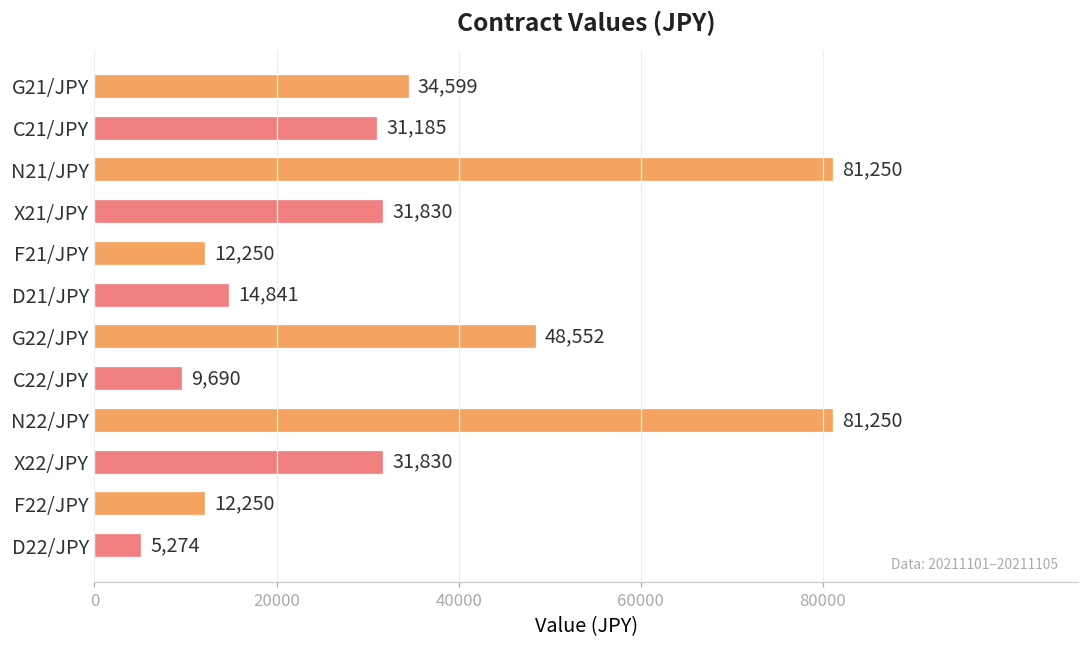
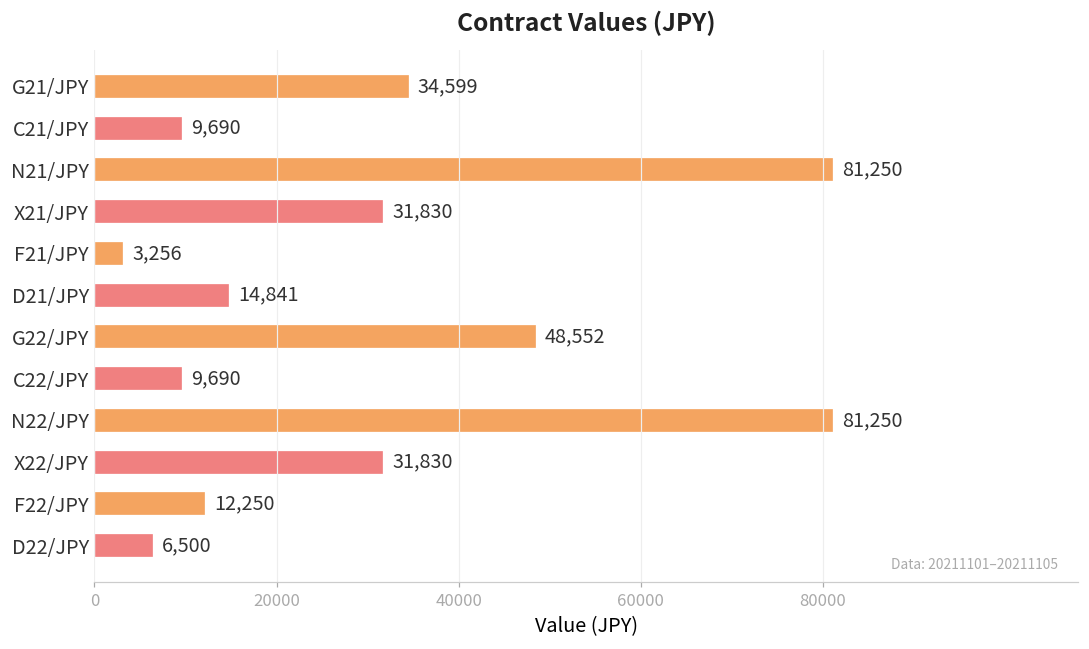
C21/JPY: 31,185 -> 9,690
F21/JPY: 12,250 -> 3,256
D22/JPY: 5,274 -> 6,500
